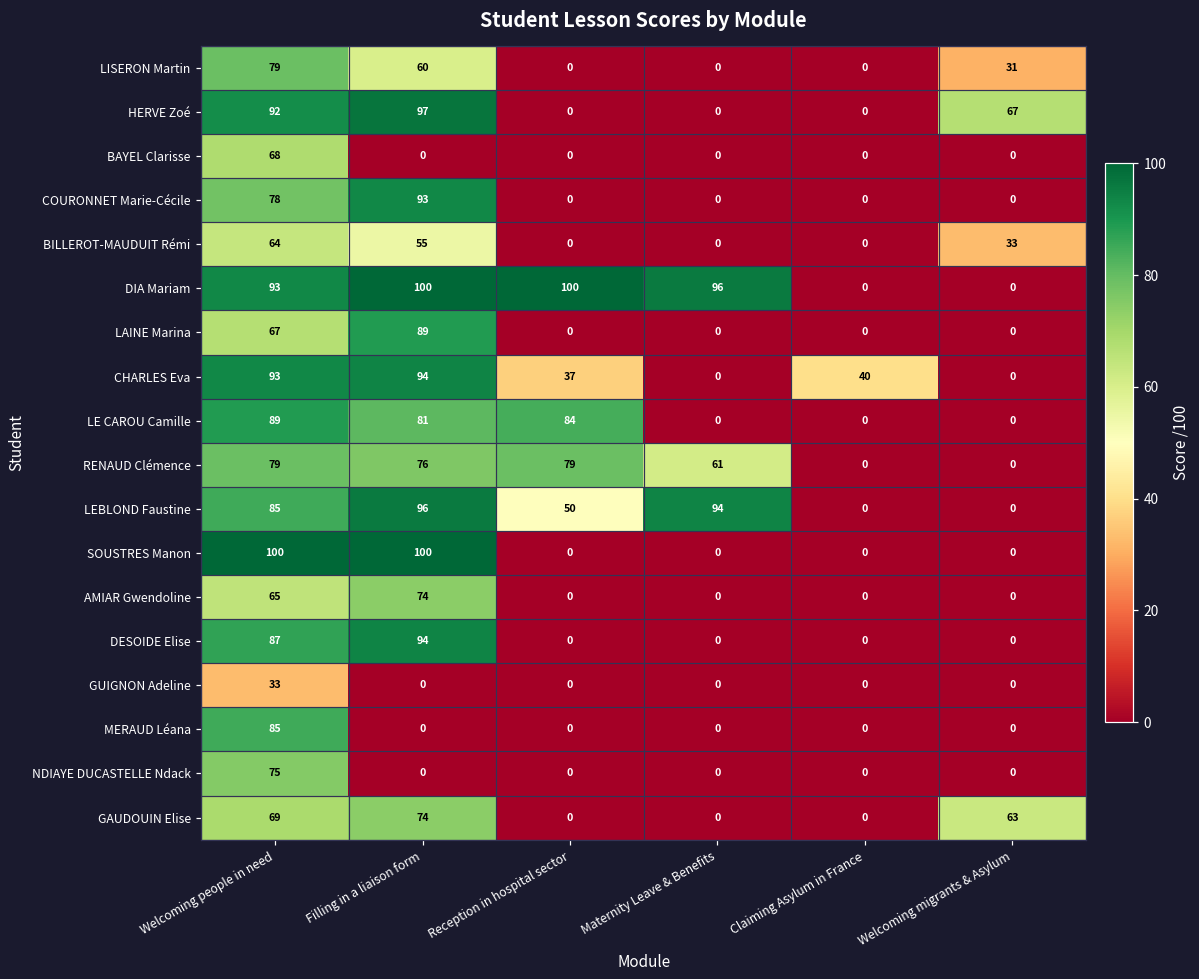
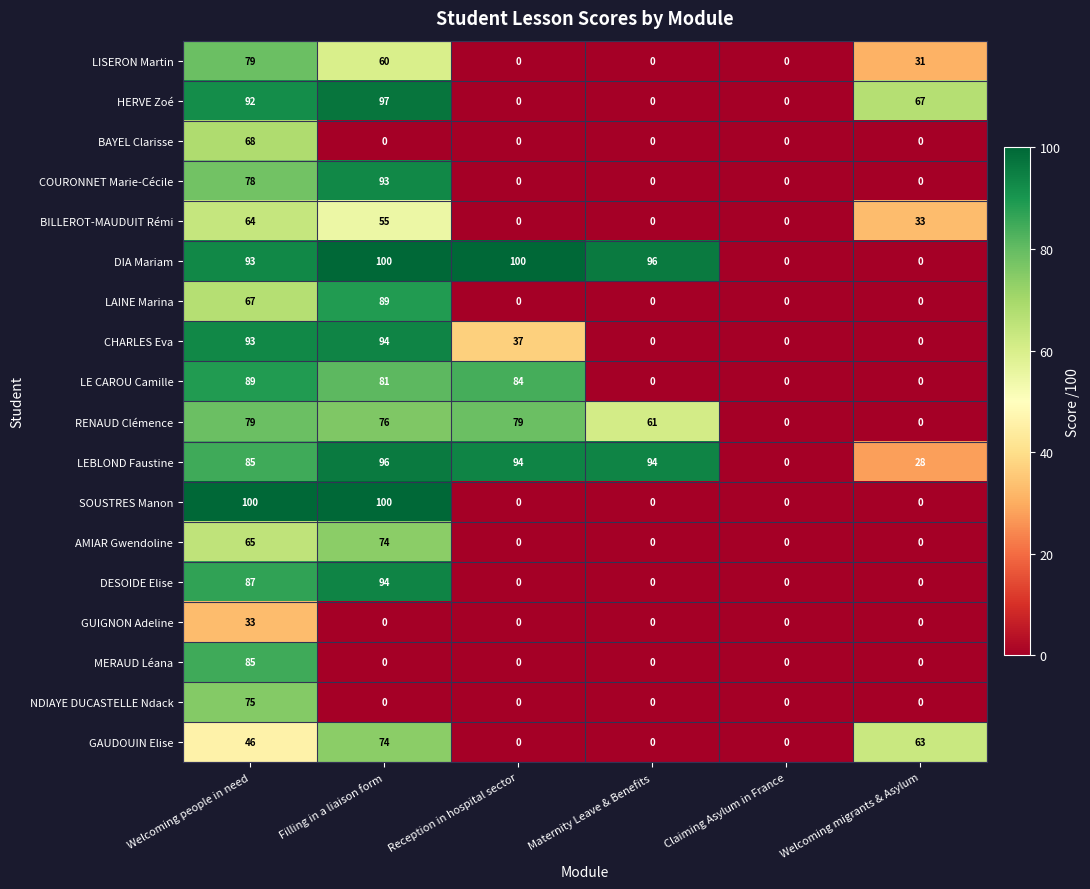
CHARLES Eva, Claiming Asylum in France: 40 -> 0
LEBLOND Faustine, Reception in hospital sector: 50 -> 94
LEBLOND Faustine, Welcoming migrants & Asylum: 0 -> 28
GAUDOUIN Elise, Welcoming people in need: 69 -> 46
